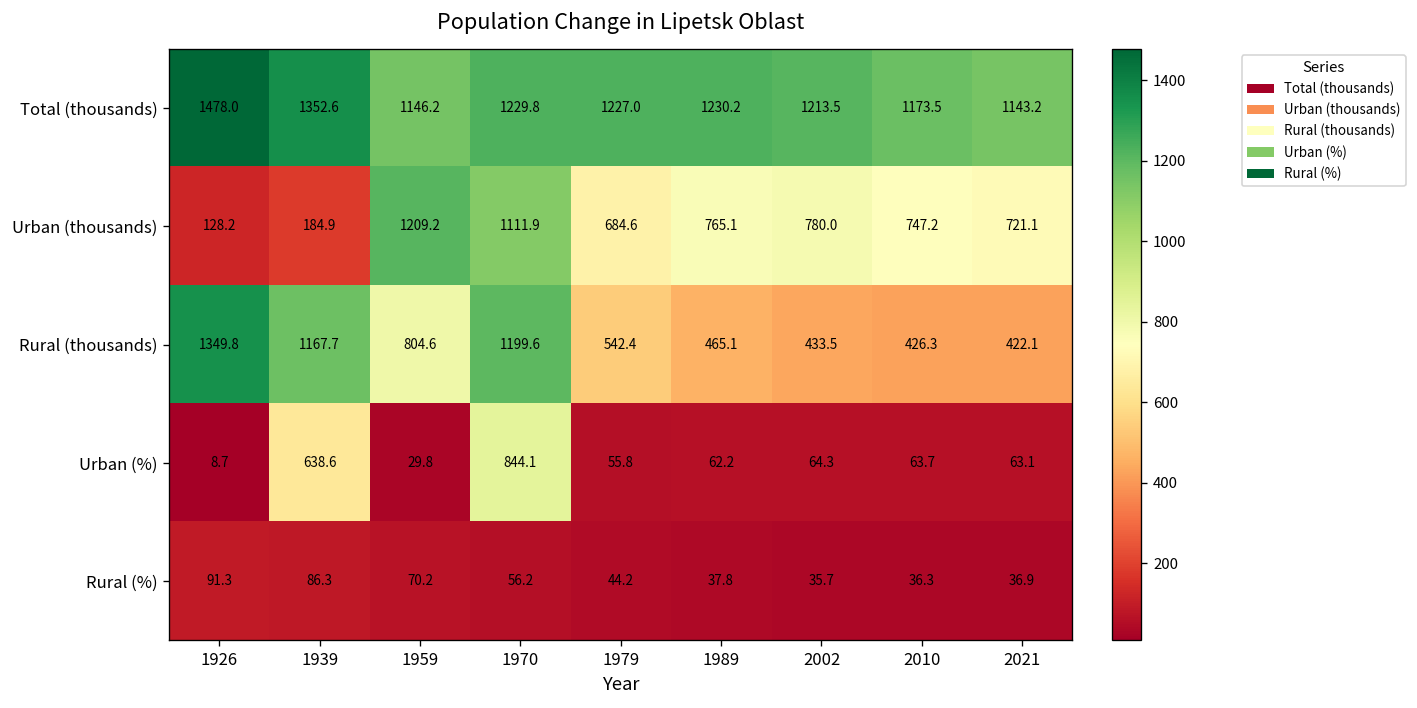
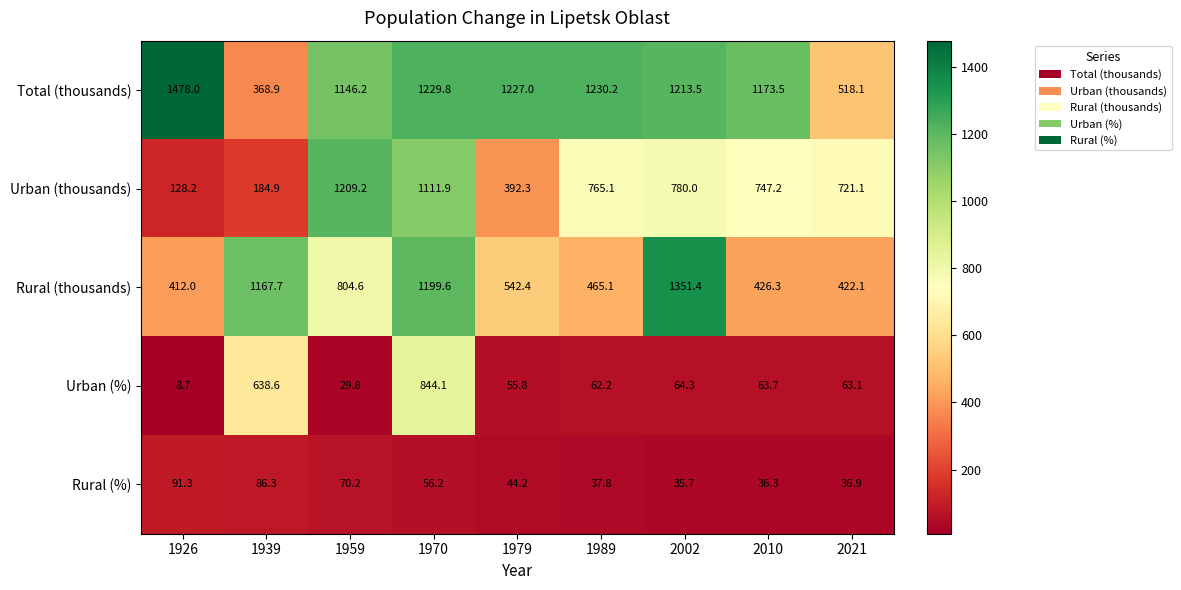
Total (thousands), 1939: 1352.6 -> 368.9
Total (thousands), 2021: 1143.2 -> 518.1
Urban (thousands), 1979: 684.6 -> 392.3
Rural (thousands), 1926: 1349.8 -> 412.0
Rural (thousands), 2002: 433.5 -> 1351.4
